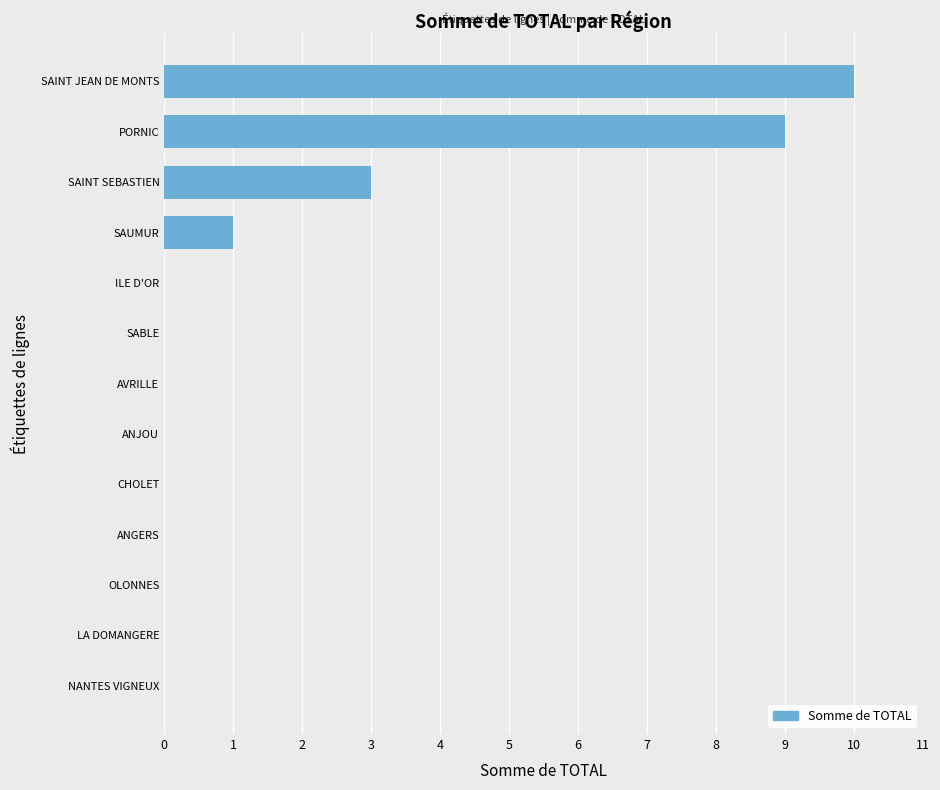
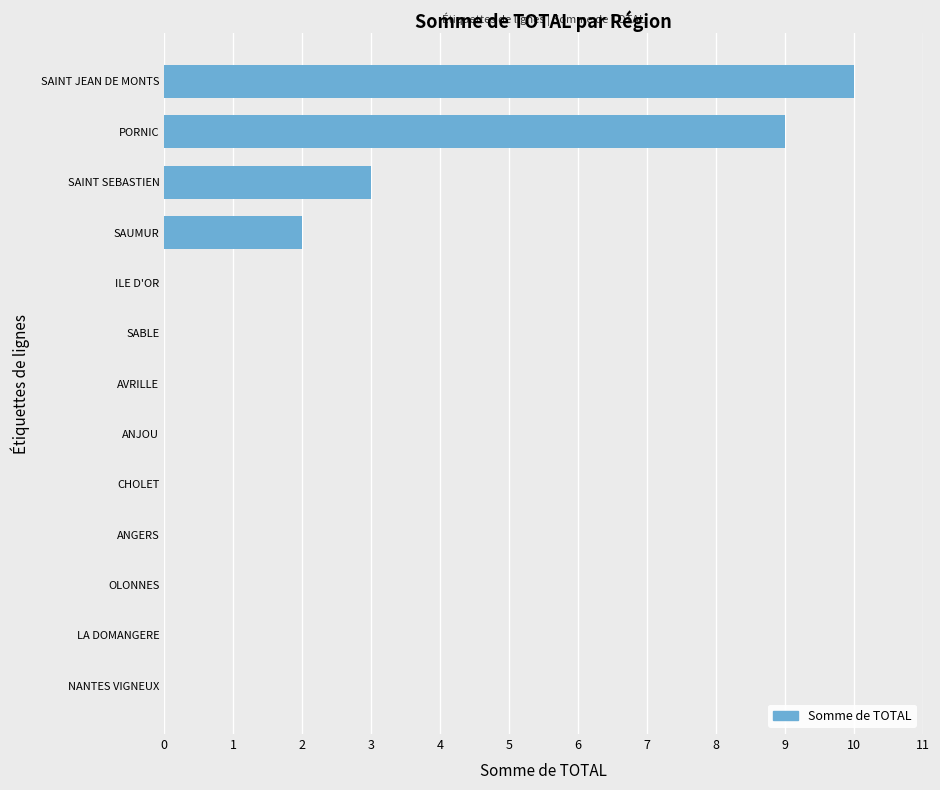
SAUMUR: 1 -> 2
